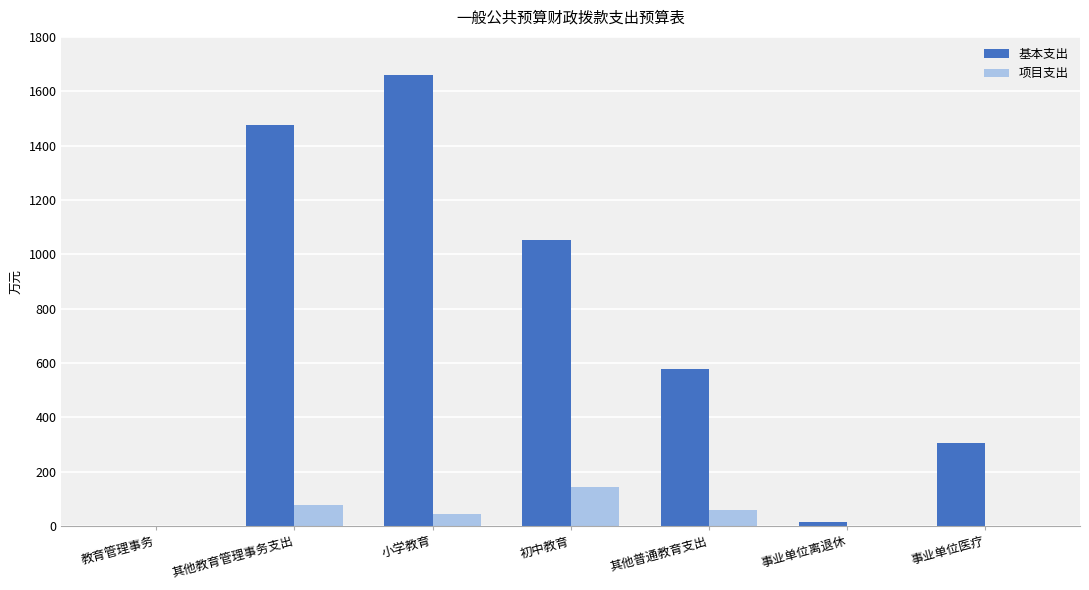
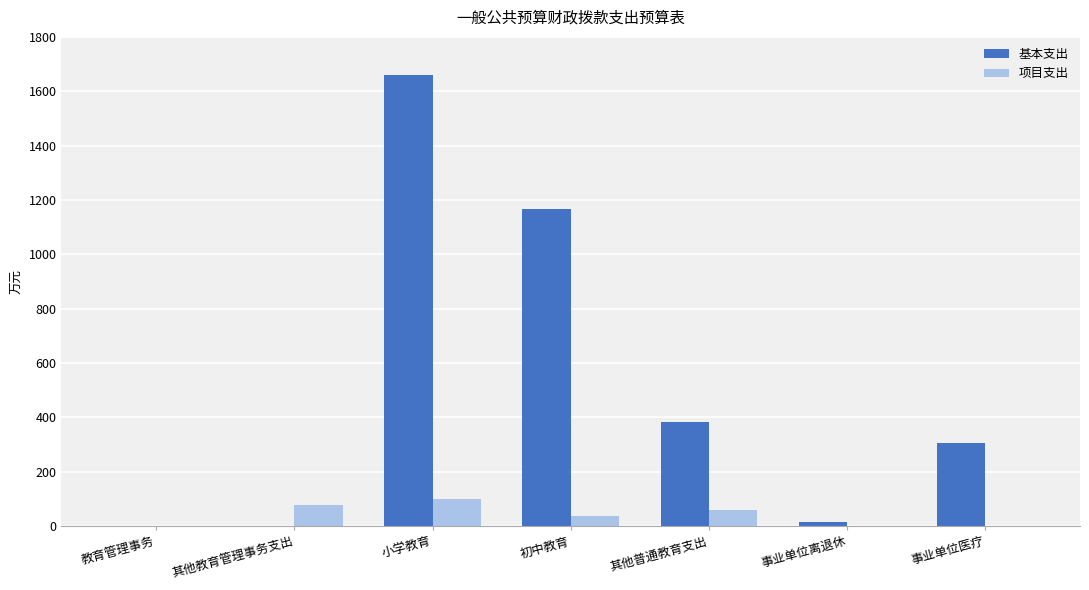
基本支出, 其他教育管理事务支出: 1480 -> 0
项目支出, 小学教育: 40 -> 100
基本支出, 初中教育: 1050 -> 1170
项目支出, 初中教育: 140 -> 40
基本支出, 其他普通教育支出: 580 -> 380
